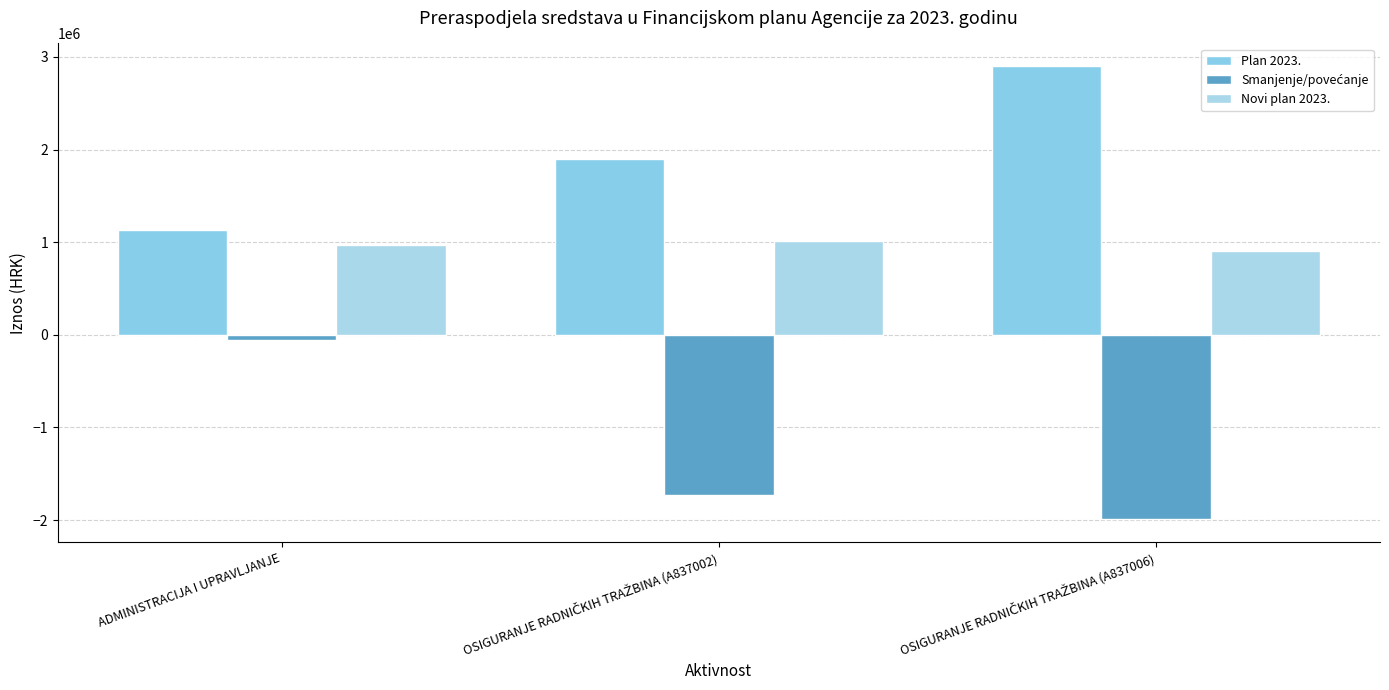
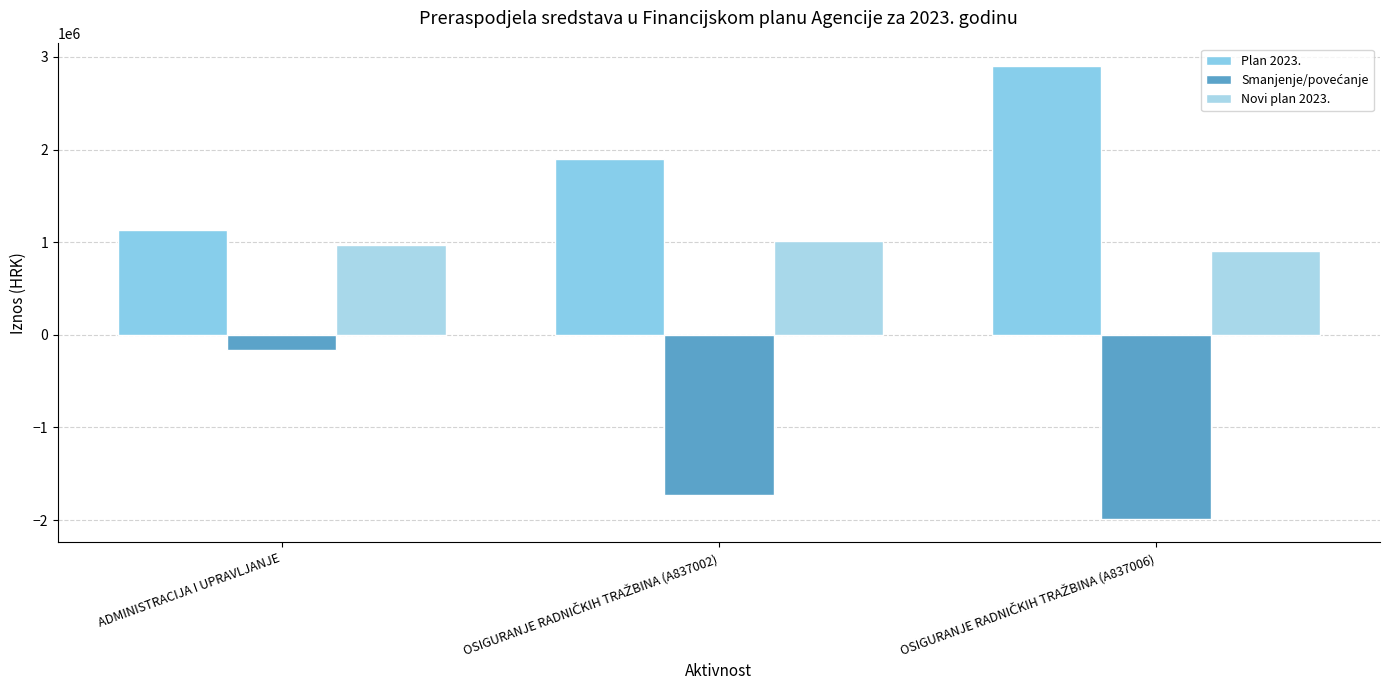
Smanjenje/povećanje, ADMINISTRACIJA I UPRAVLJANJE: -100000 -> -200000
